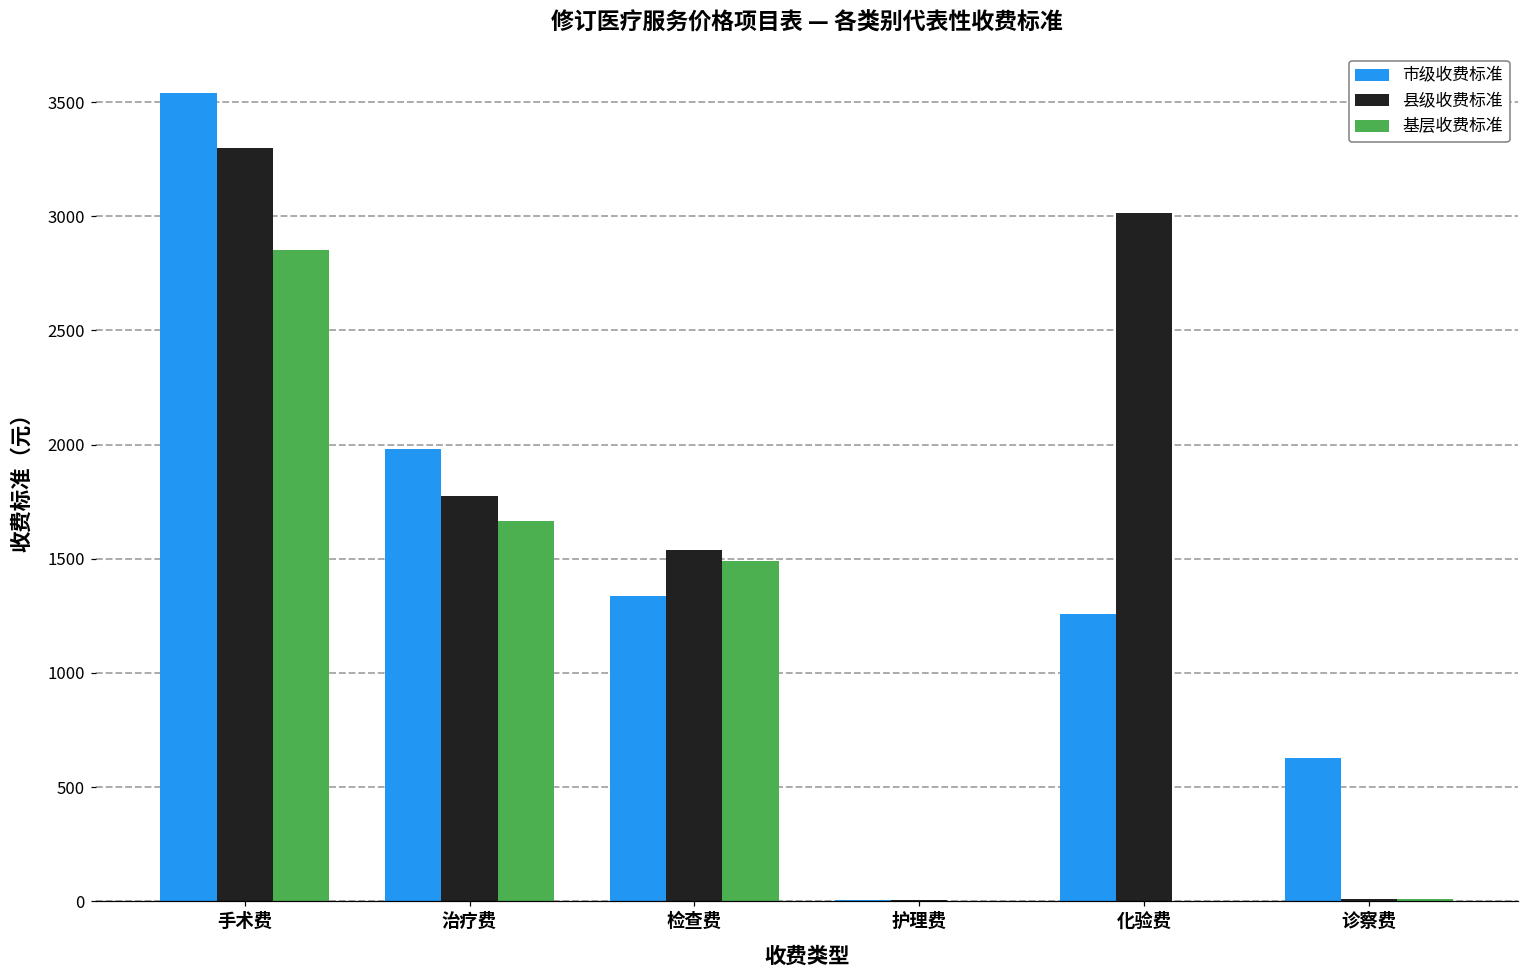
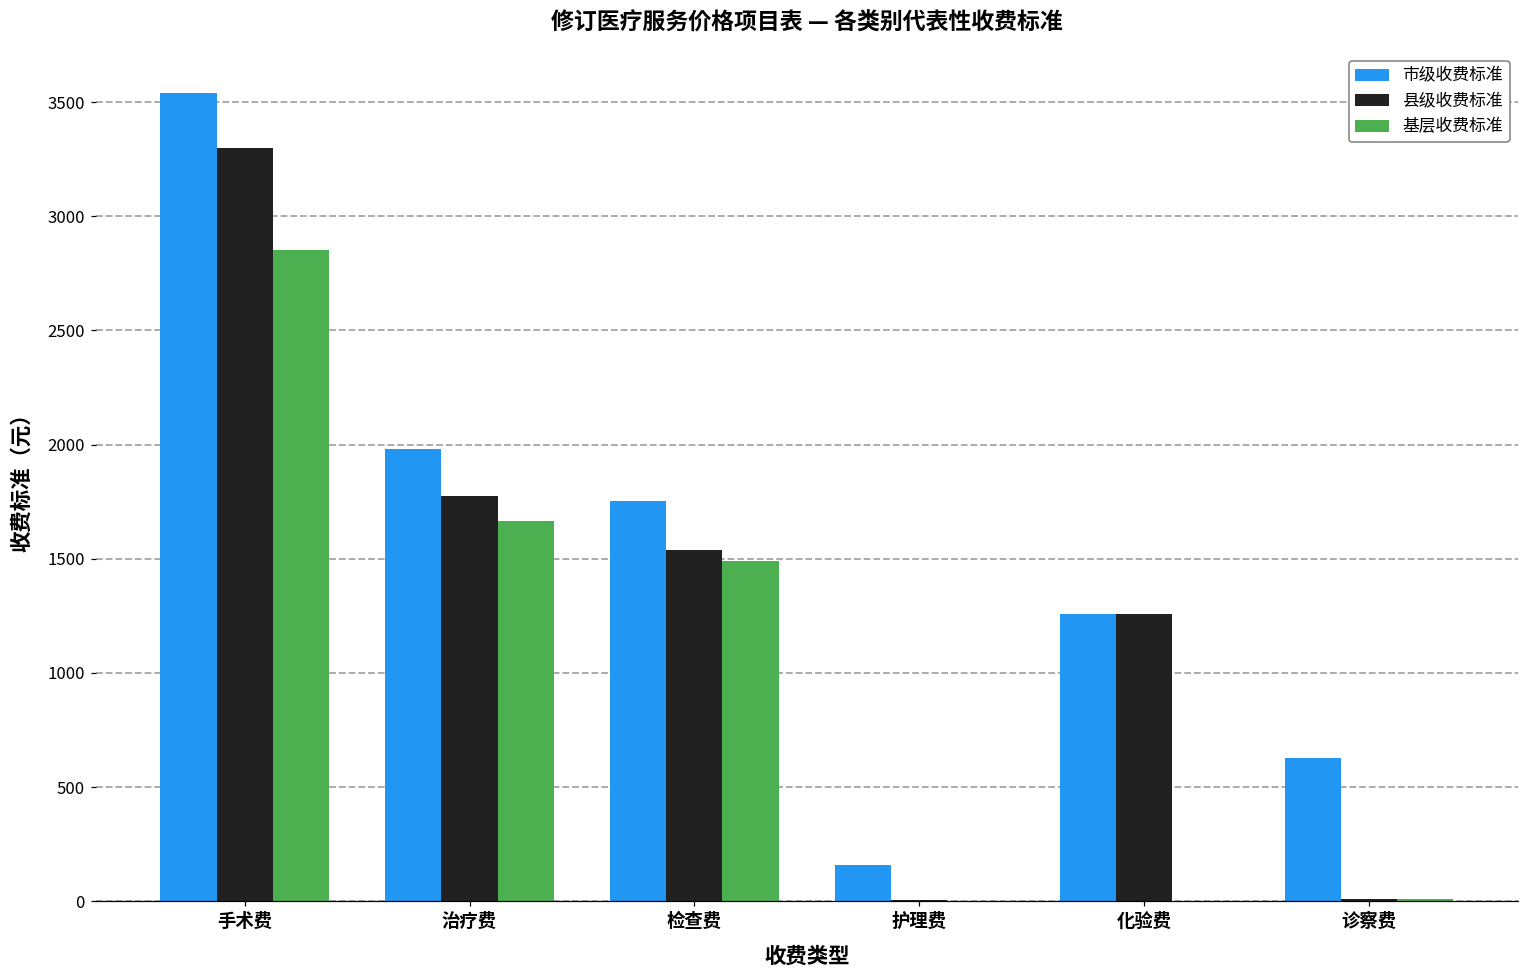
市级收费标准, 检查费: 1340 -> 1760
市级收费标准, 护理费: 0 -> 160
县级收费标准, 化验费: 3010 -> 1260
